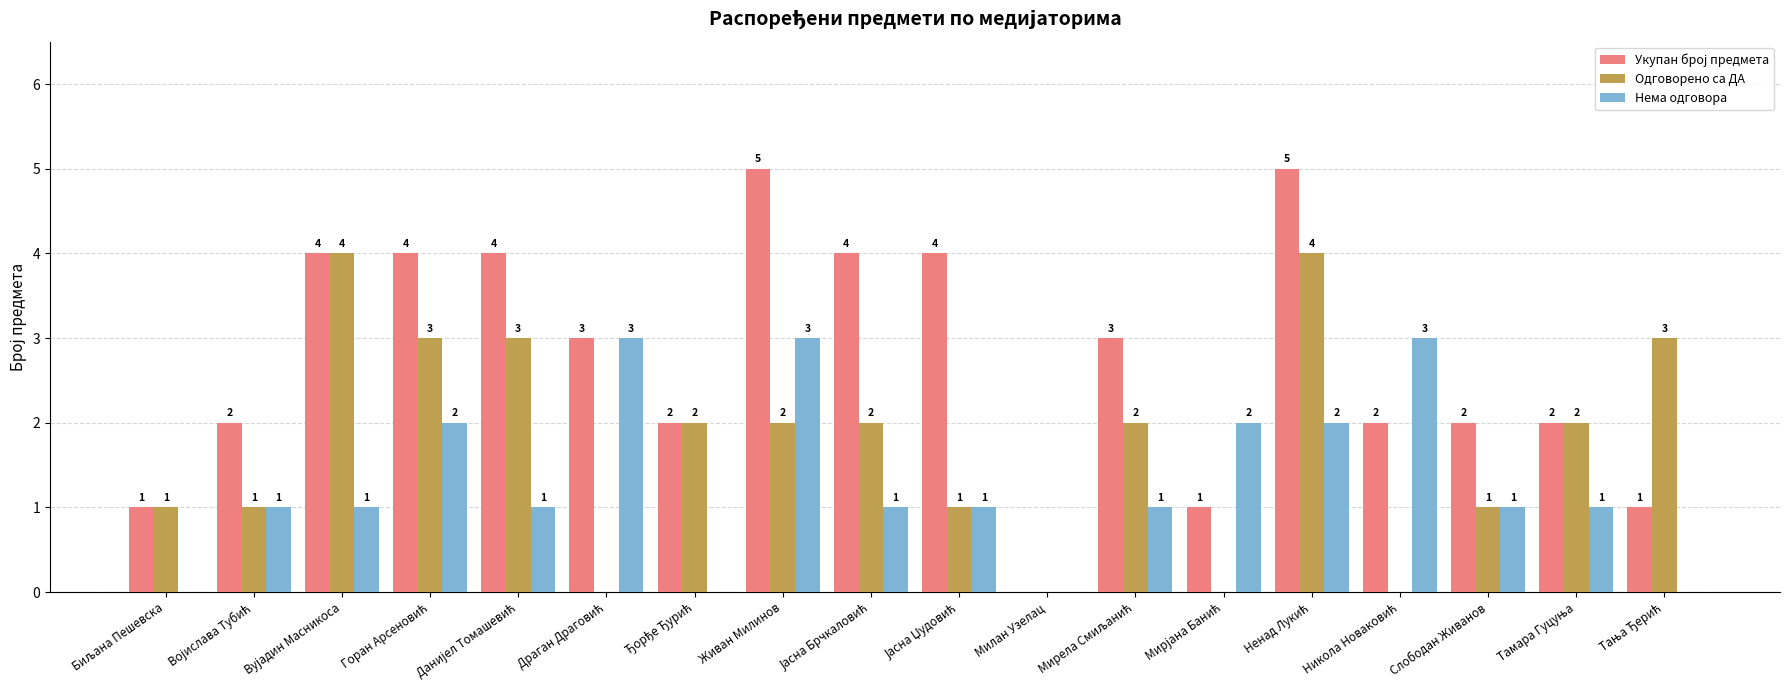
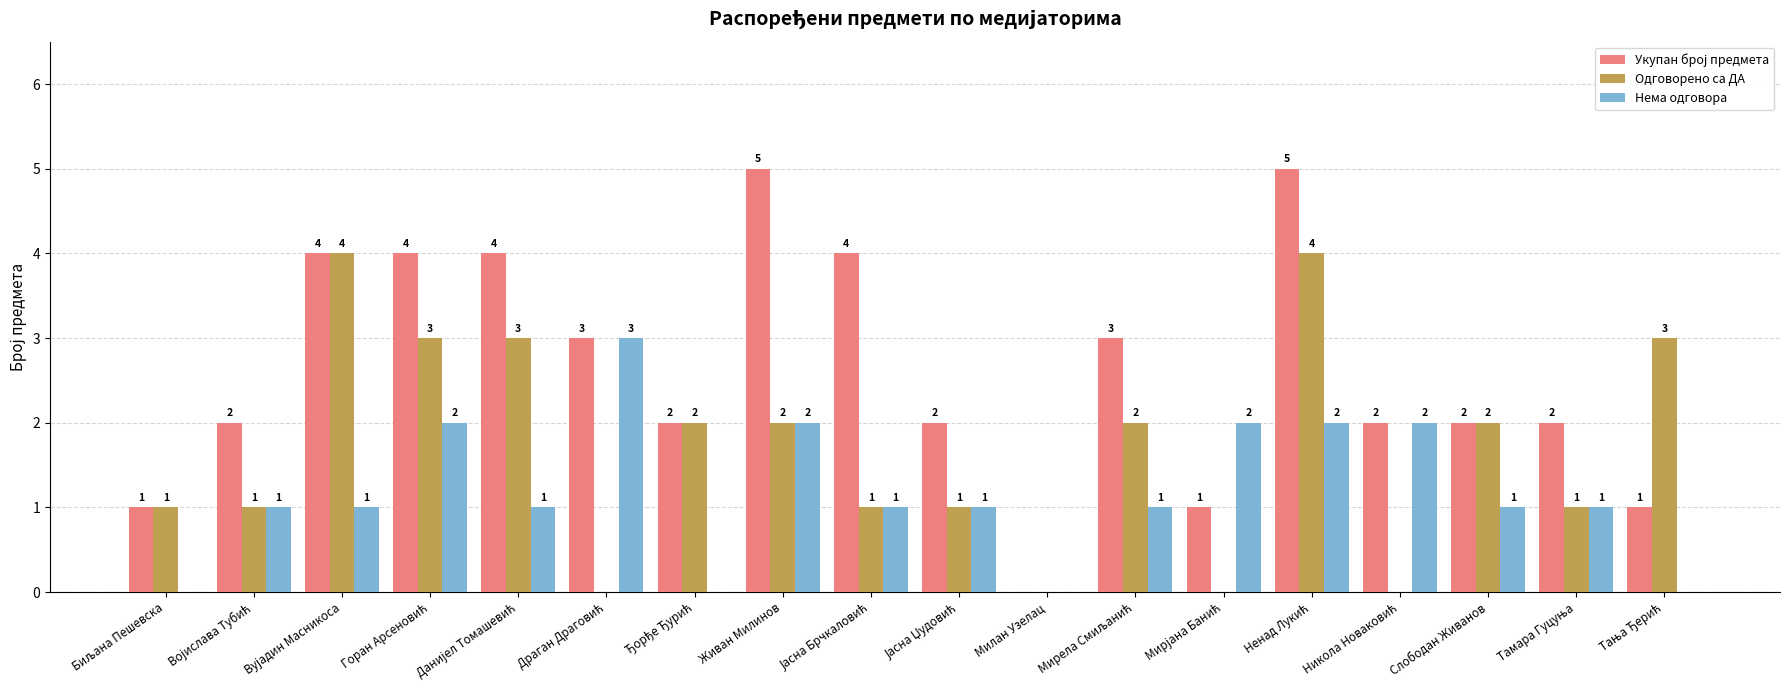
Нема одговора, Живан Милинов: 3 -> 2
Одговорено са ДА, Јасна Брчкаловић: 2 -> 1
Укупан број предмета, Јасна Џудовић: 4 -> 2
Нема одговора, Никола Новаковић: 3 -> 2
Одговорено са ДА, Слободан Живанов: 1 -> 2
Одговорено са ДА, Тамара Гуцуња: 2 -> 1
